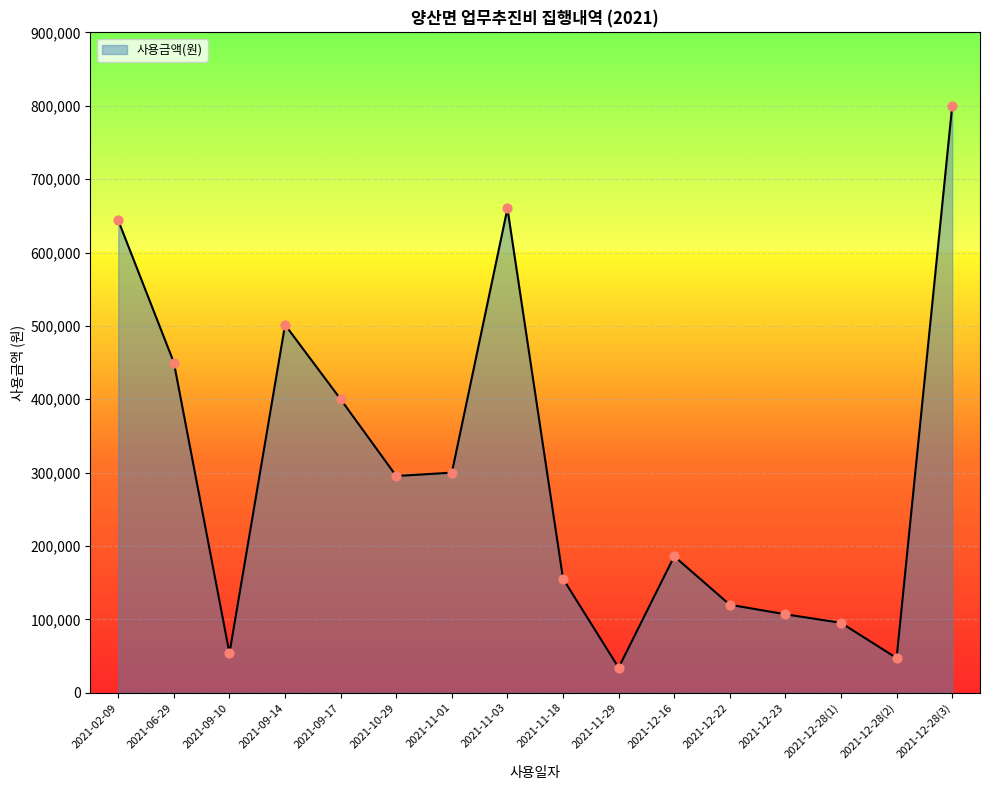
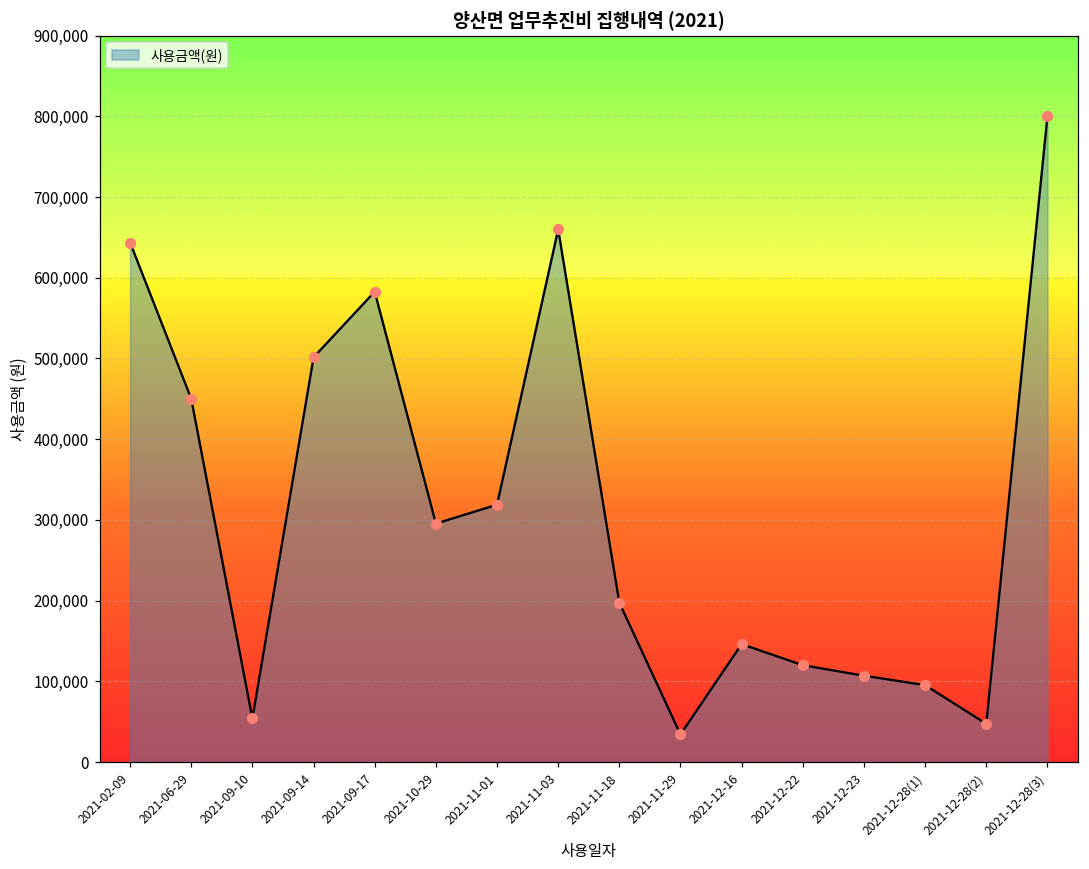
2021-09-17: 400,000 -> 580,000
2021-11-01: 300,000 -> 320,000
2021-11-18: 160,000 -> 200,000
2021-12-16: 190,000 -> 150,000
